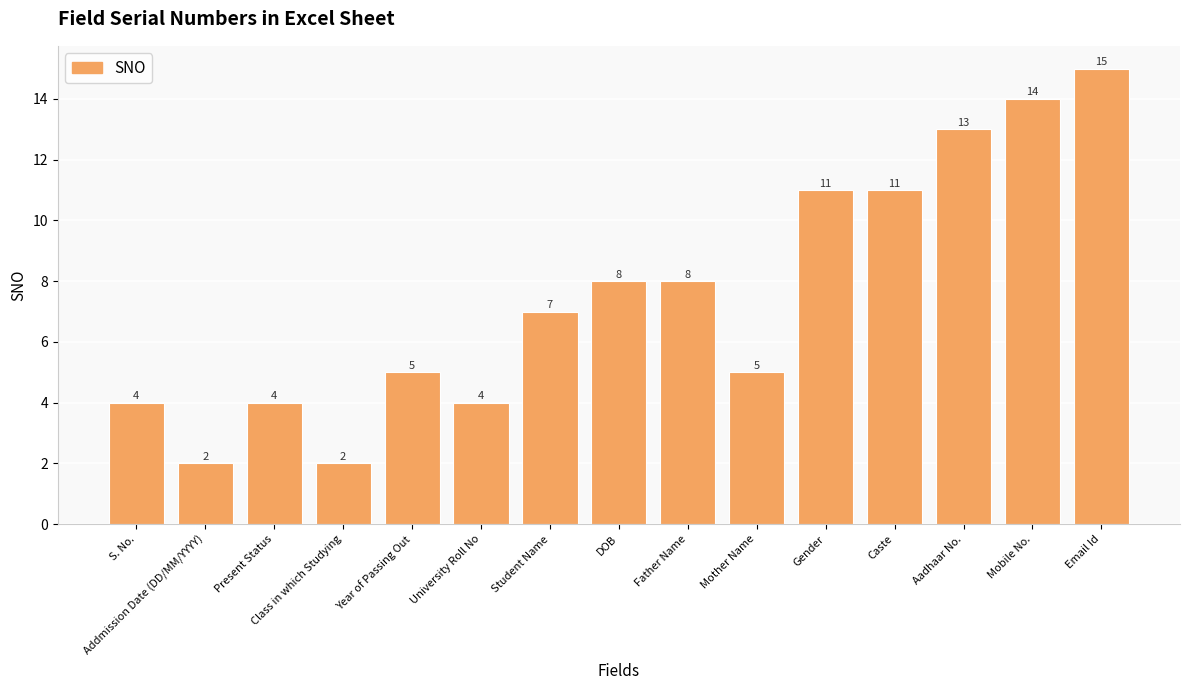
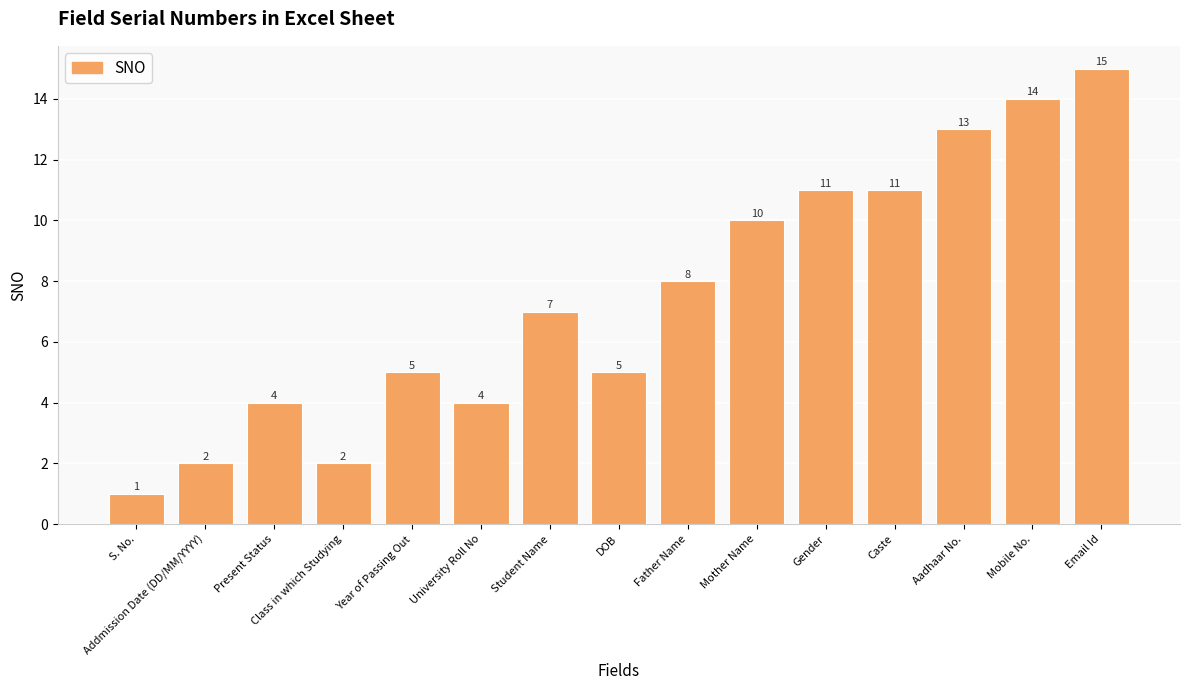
S. No.: 4 -> 1
DOB: 8 -> 5
Mother Name: 5 -> 10
